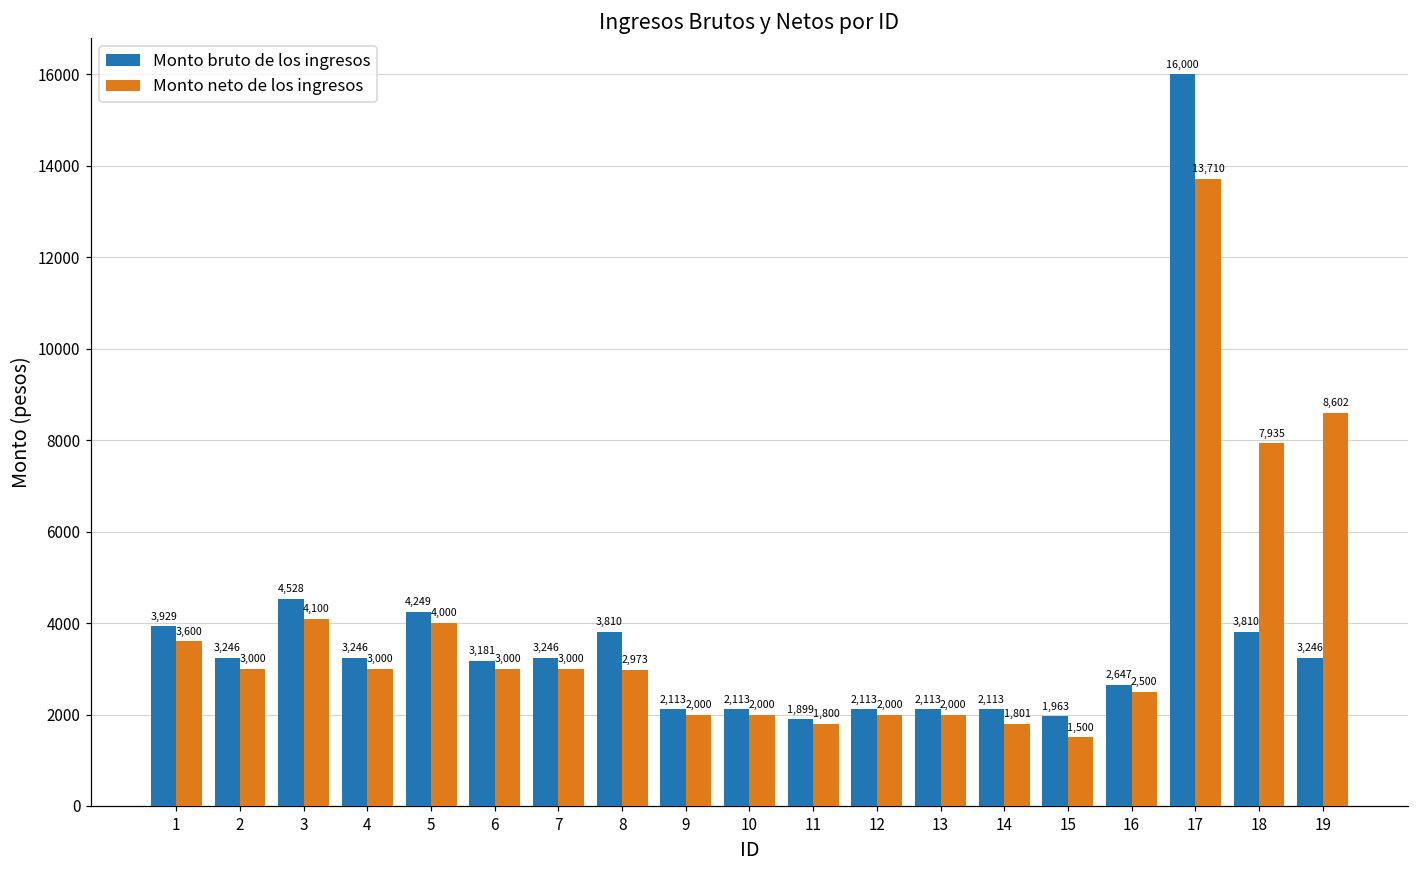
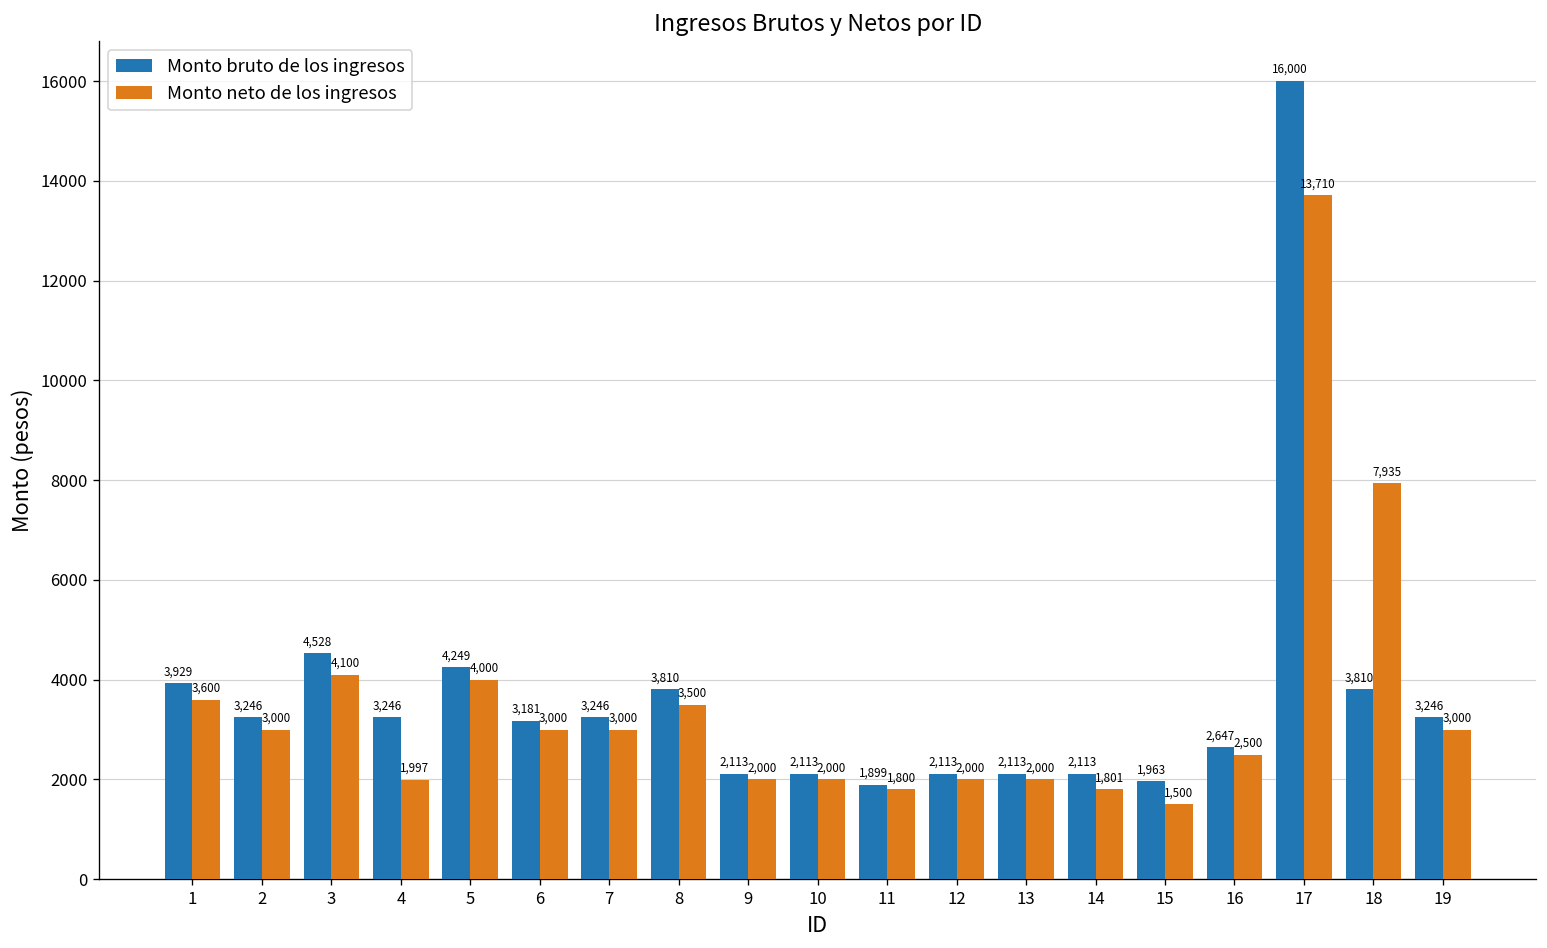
Monto neto de los ingresos, 4: 3,000 -> 1,997
Monto neto de los ingresos, 8: 2,973 -> 3,500
Monto neto de los ingresos, 19: 8,602 -> 3,000
